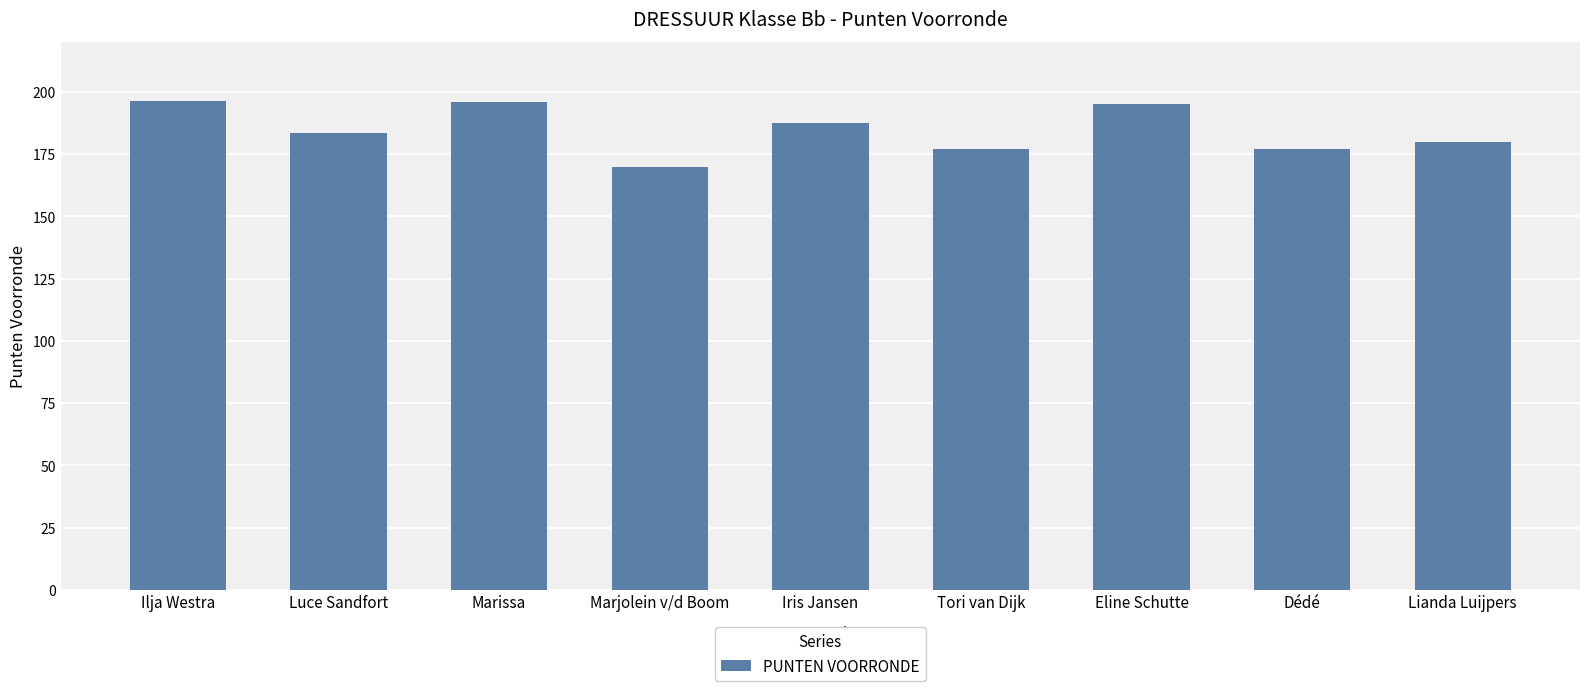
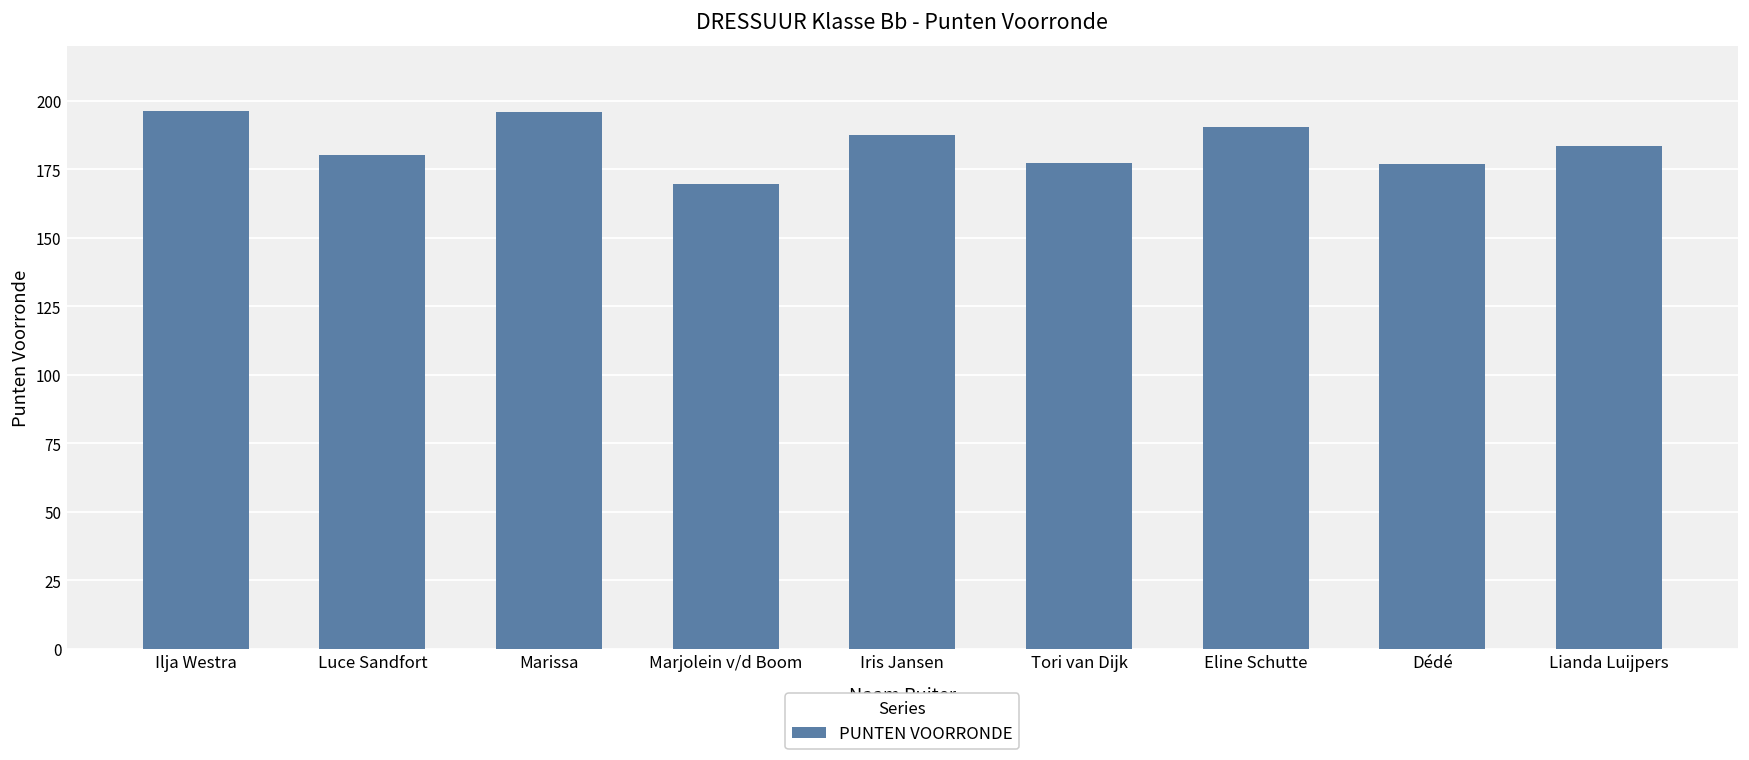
Luce Sandfort: 184 -> 180
Eline Schutte: 195 -> 191
Lianda Luijpers: 180 -> 184
